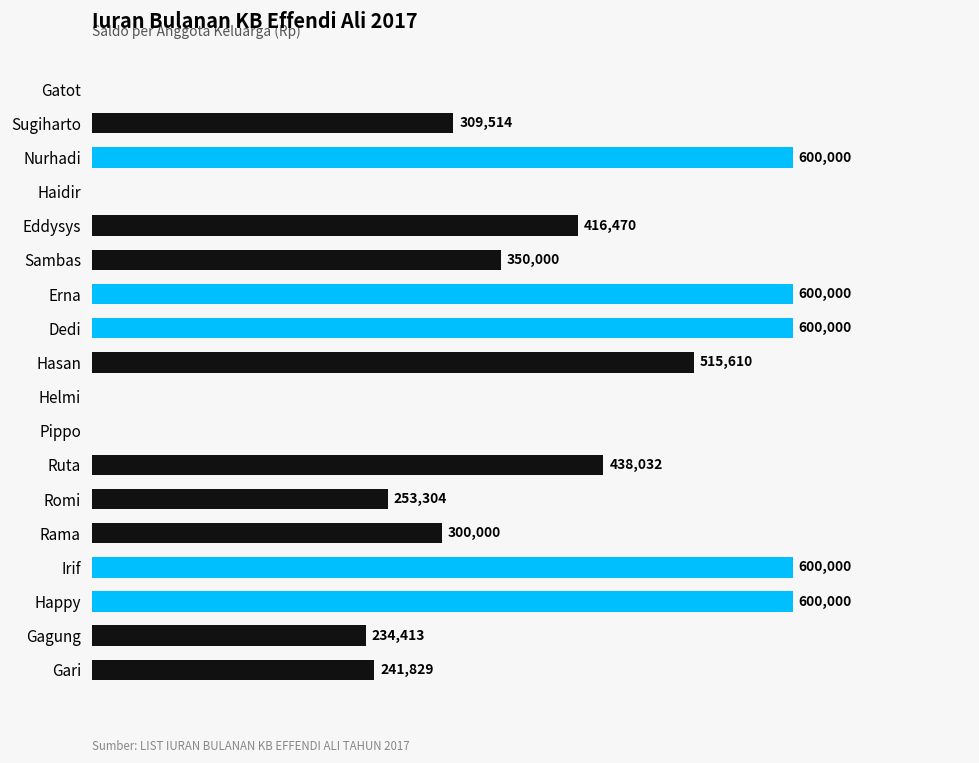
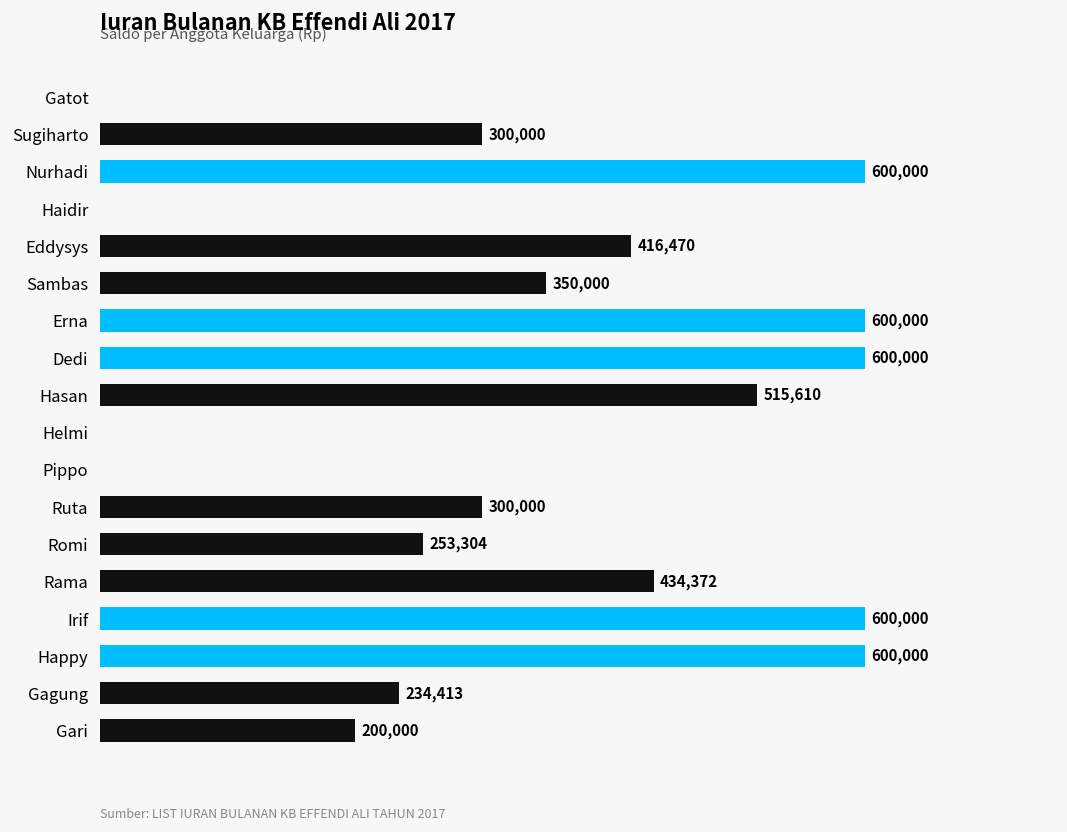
Sugiharto: 309,514 -> 300,000
Ruta: 438,032 -> 300,000
Rama: 300,000 -> 434,372
Gari: 241,829 -> 200,000
